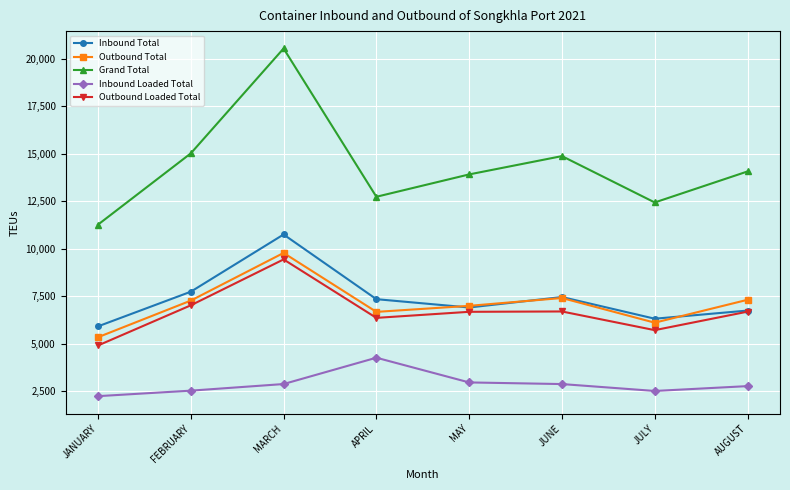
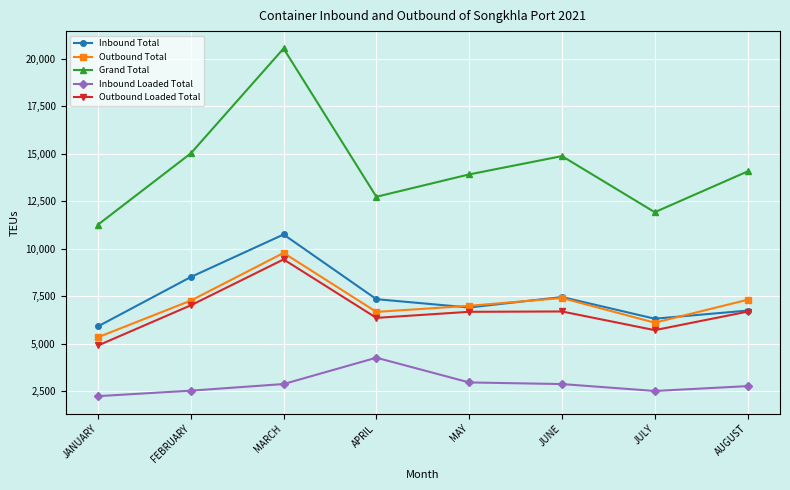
Inbound Total, FEBRUARY: 7,700 -> 8,500
Grand Total, JULY: 12,400 -> 11,900
